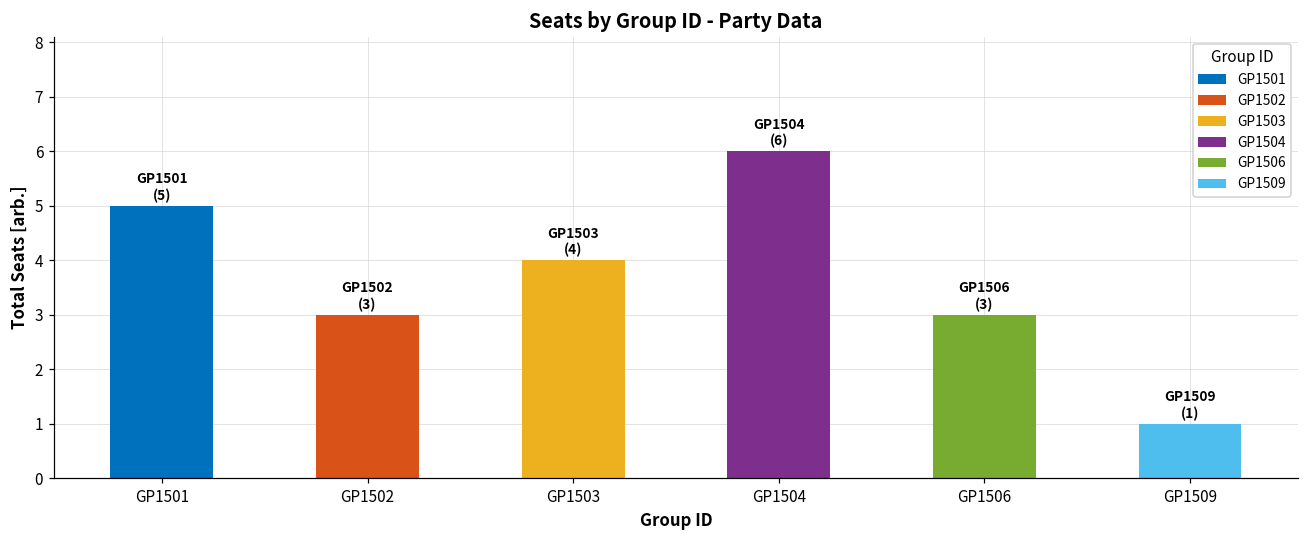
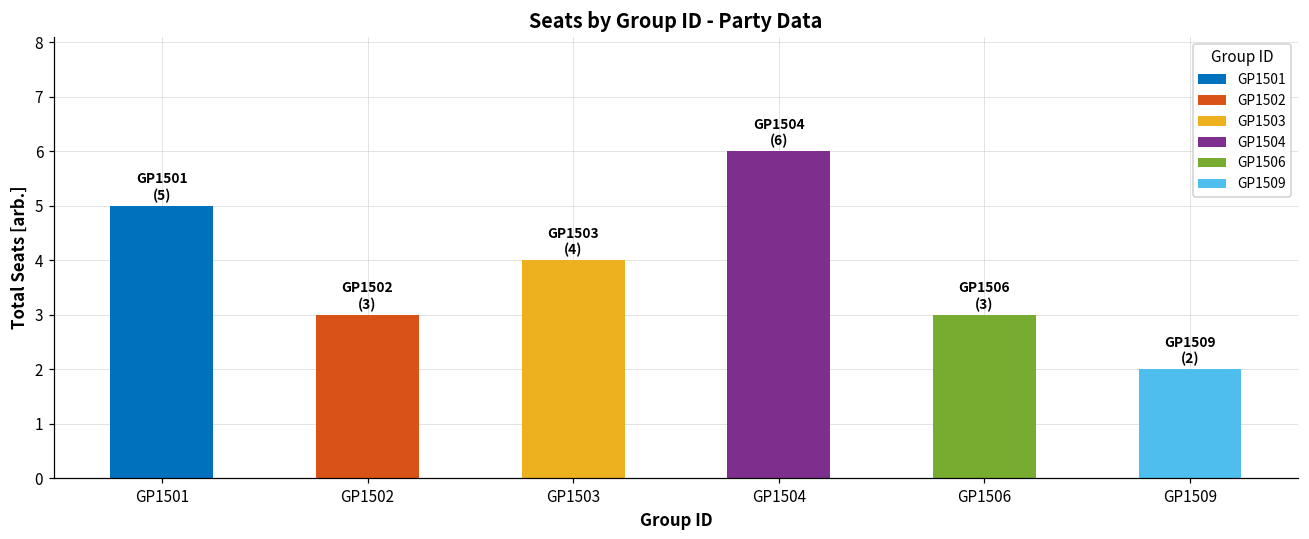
GP1509: (1) -> (2)
